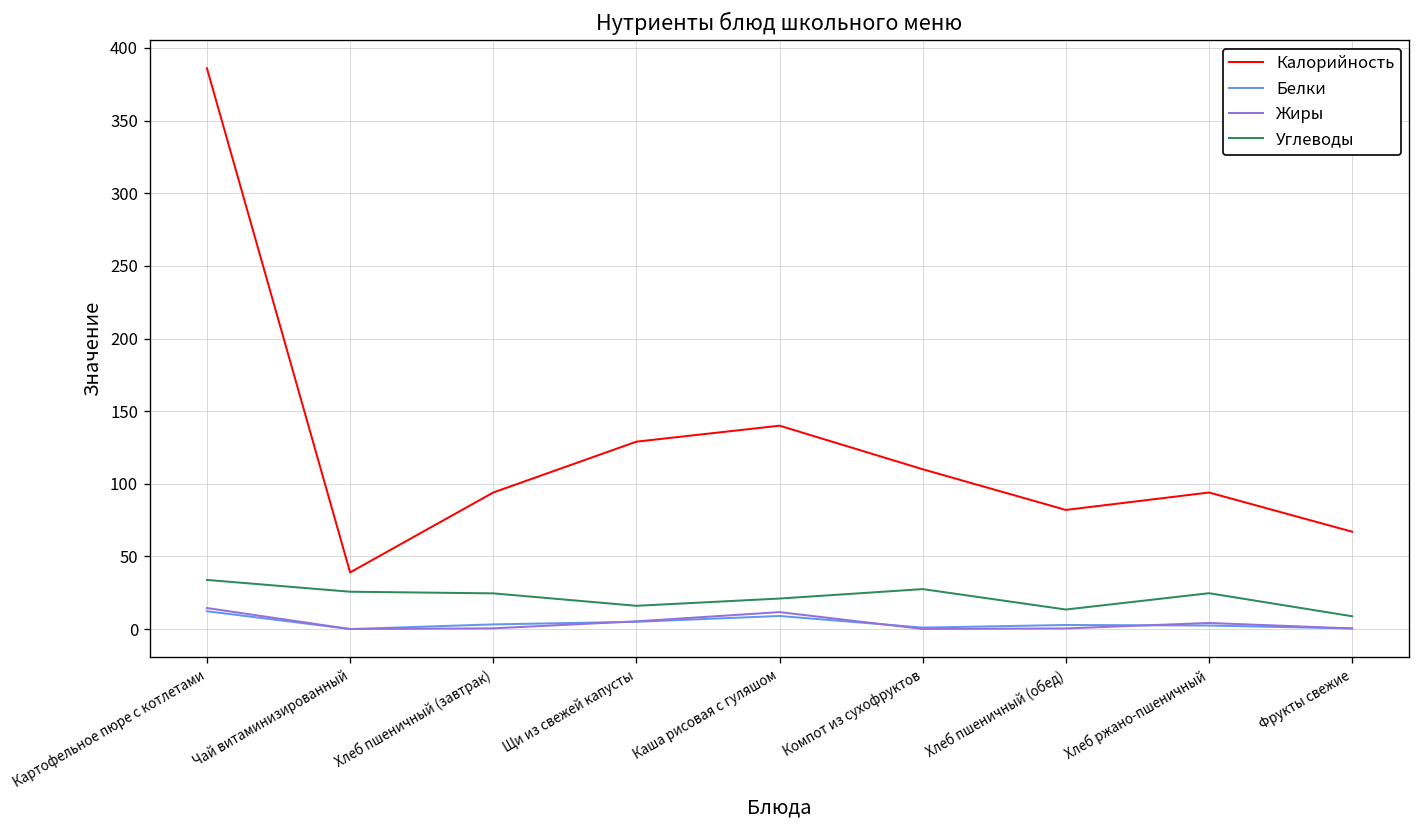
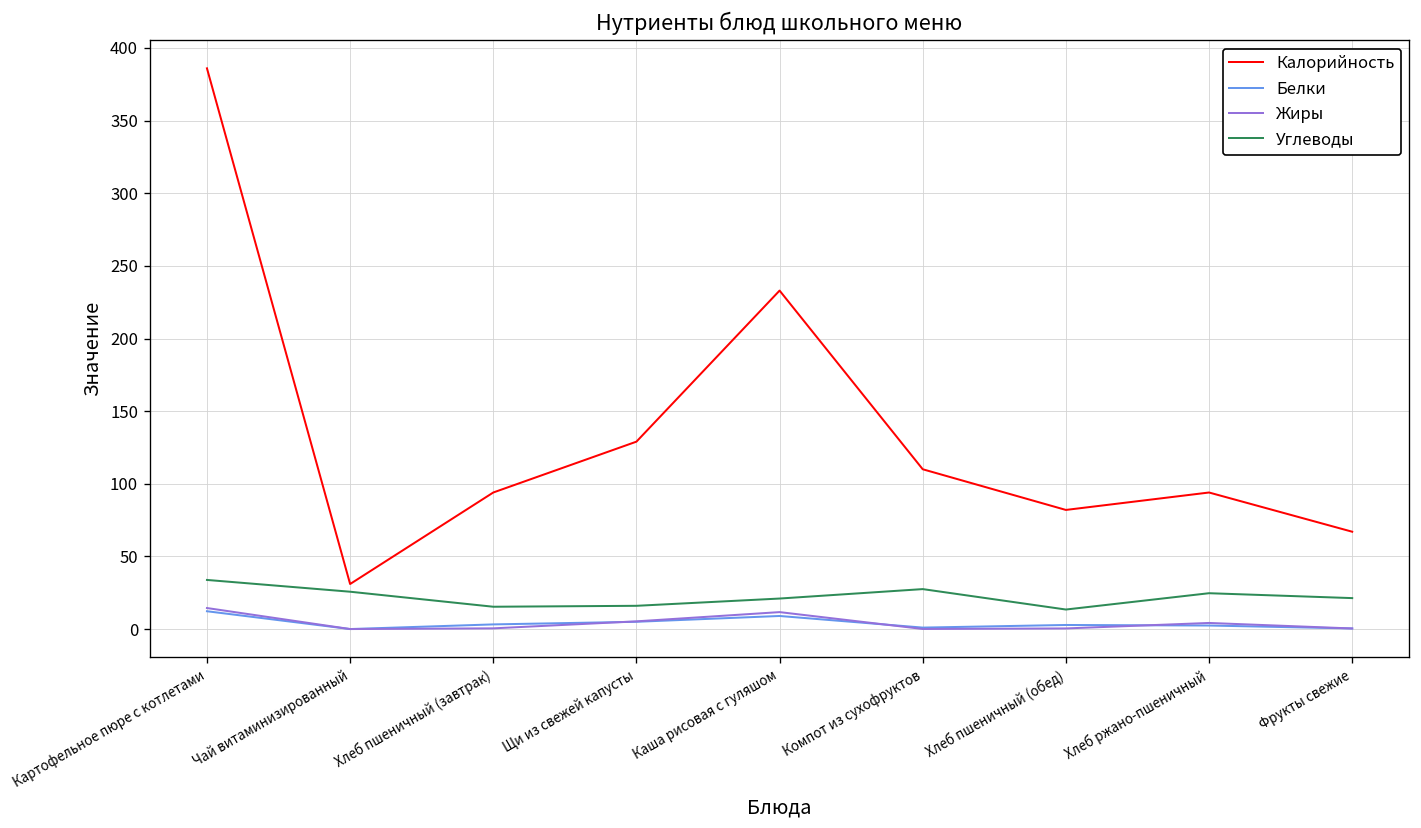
Калорийность, Чай витаминизированный: 39 -> 31
Углеводы, Хлеб пшеничный (завтрак): 25 -> 15
Калорийность, Каша рисовая с гуляшом: 140 -> 233
Углеводы, Фрукты свежие: 9 -> 21
